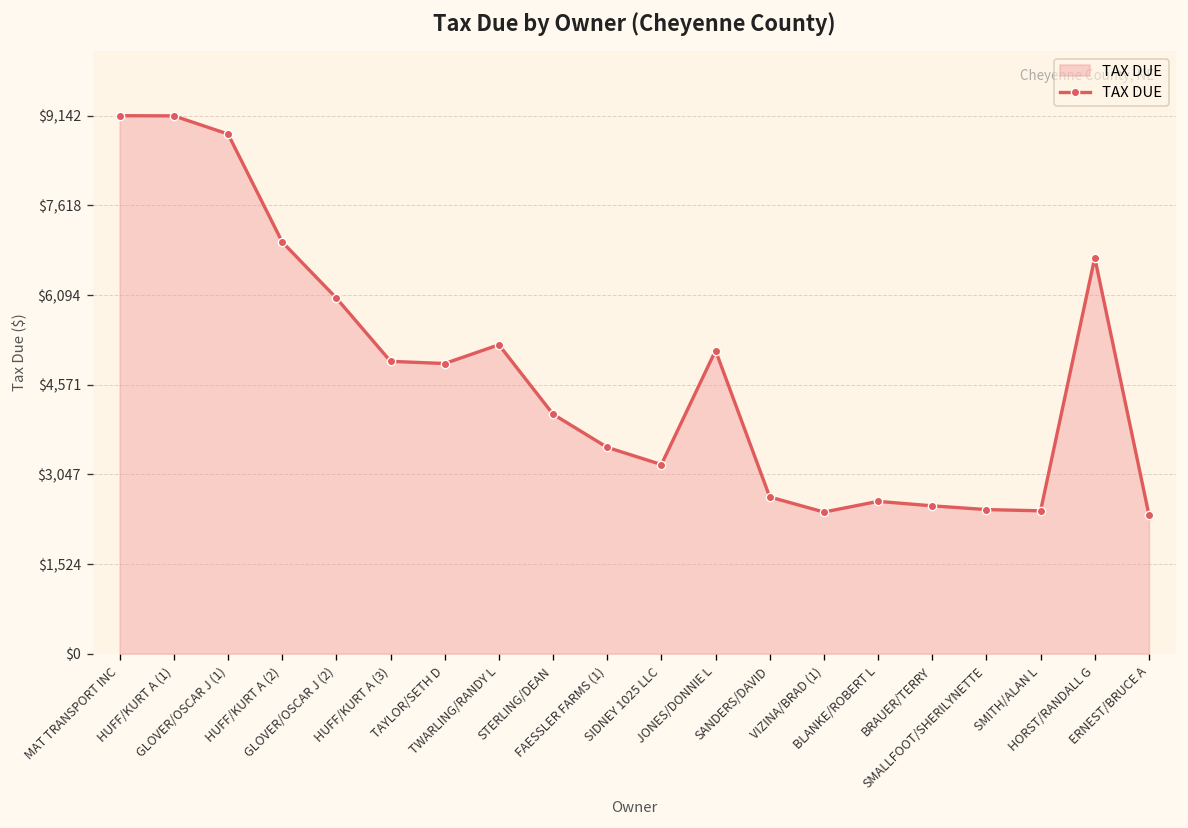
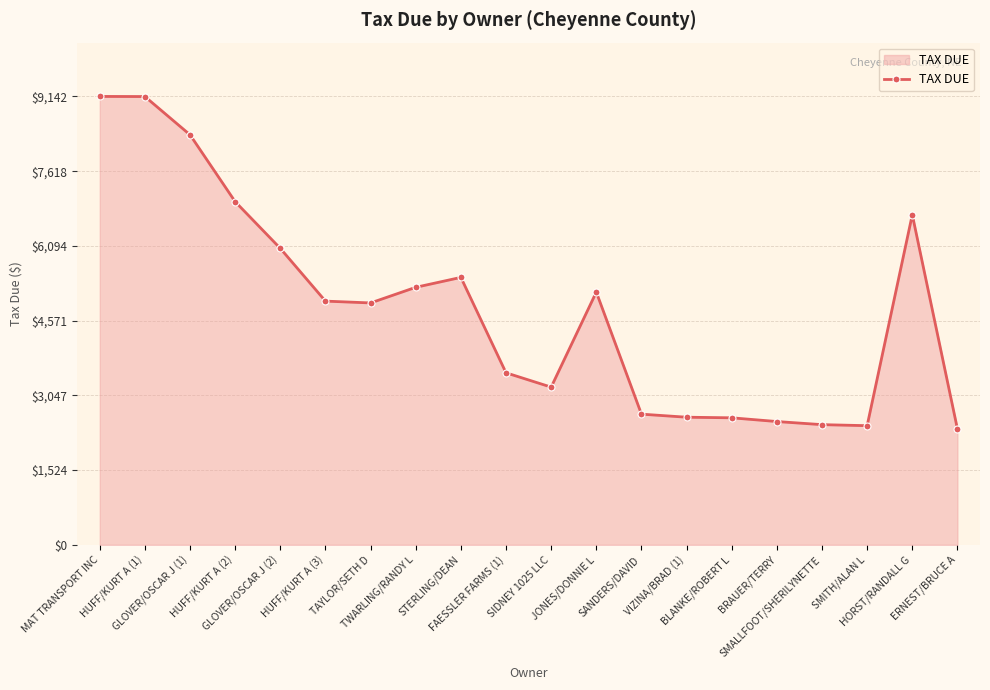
GLOVER/OSCAR J (1): $8,800 -> $8,400
STERLING/DEAN: $4,100 -> $5,500
VIZINA/BRAD (1): $2,400 -> $2,600
